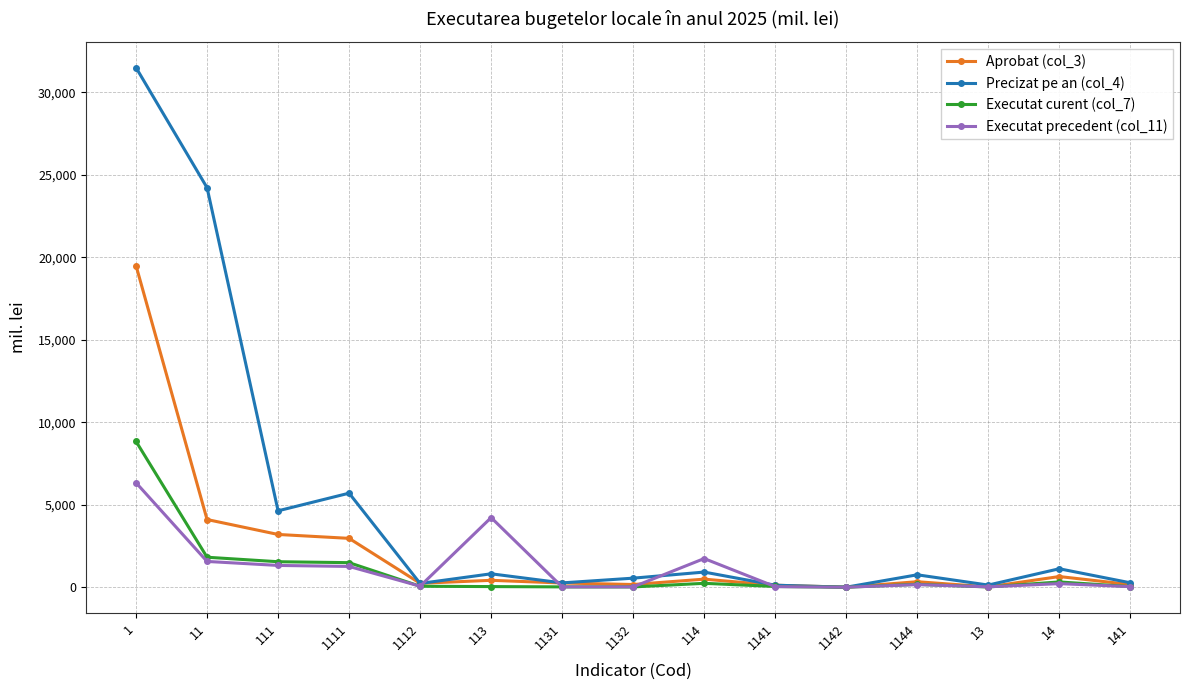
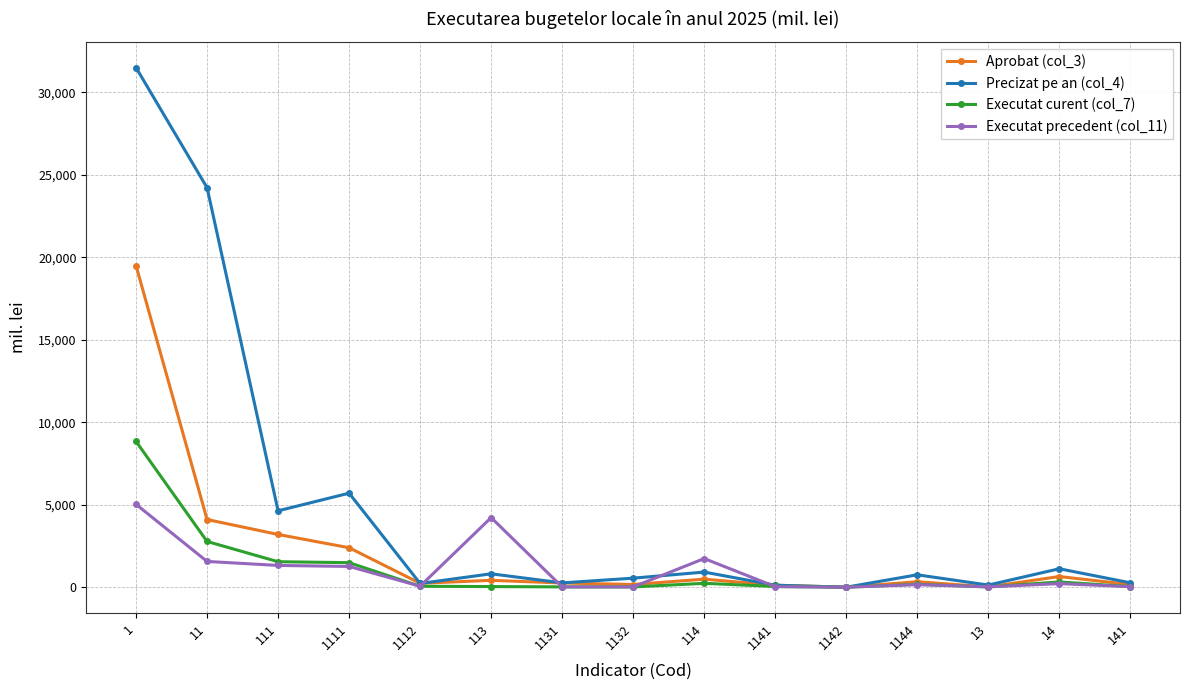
Executat precedent (col_11), 1: 6,300 -> 5,000
Executat curent (col_7), 11: 1,800 -> 2,800
Aprobat (col_3), 1111: 3,000 -> 2,400
